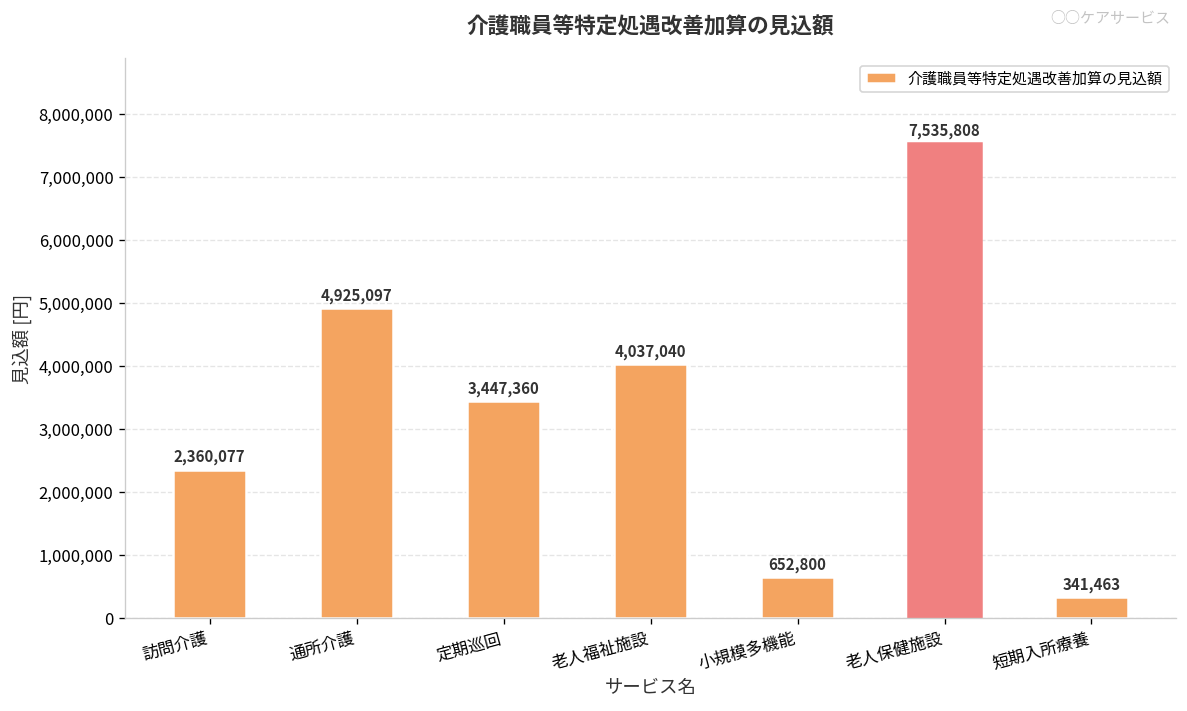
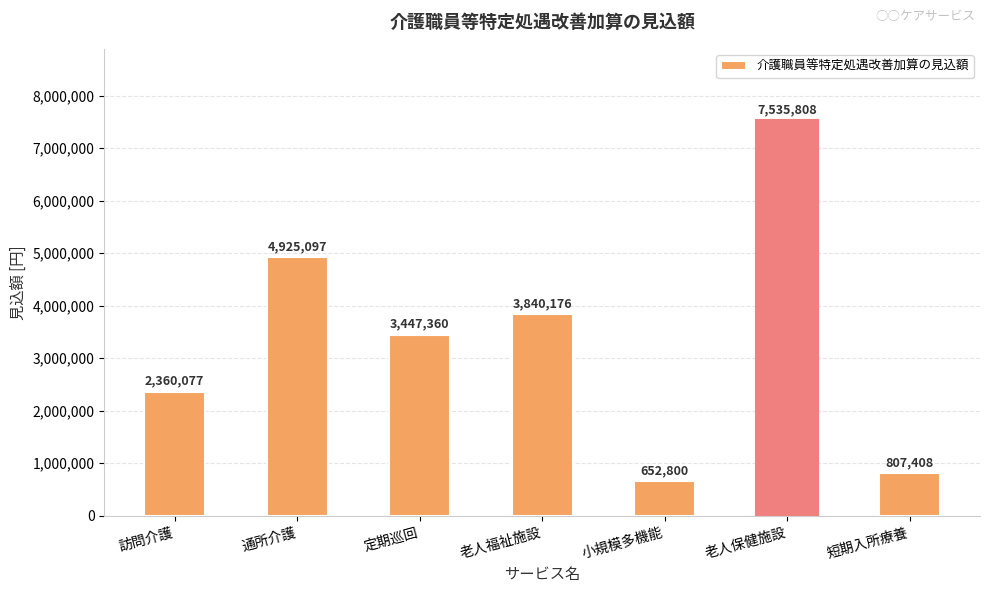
老人福祉施設: 4,037,040 -> 3,840,176
短期入所療養: 341,463 -> 807,408
